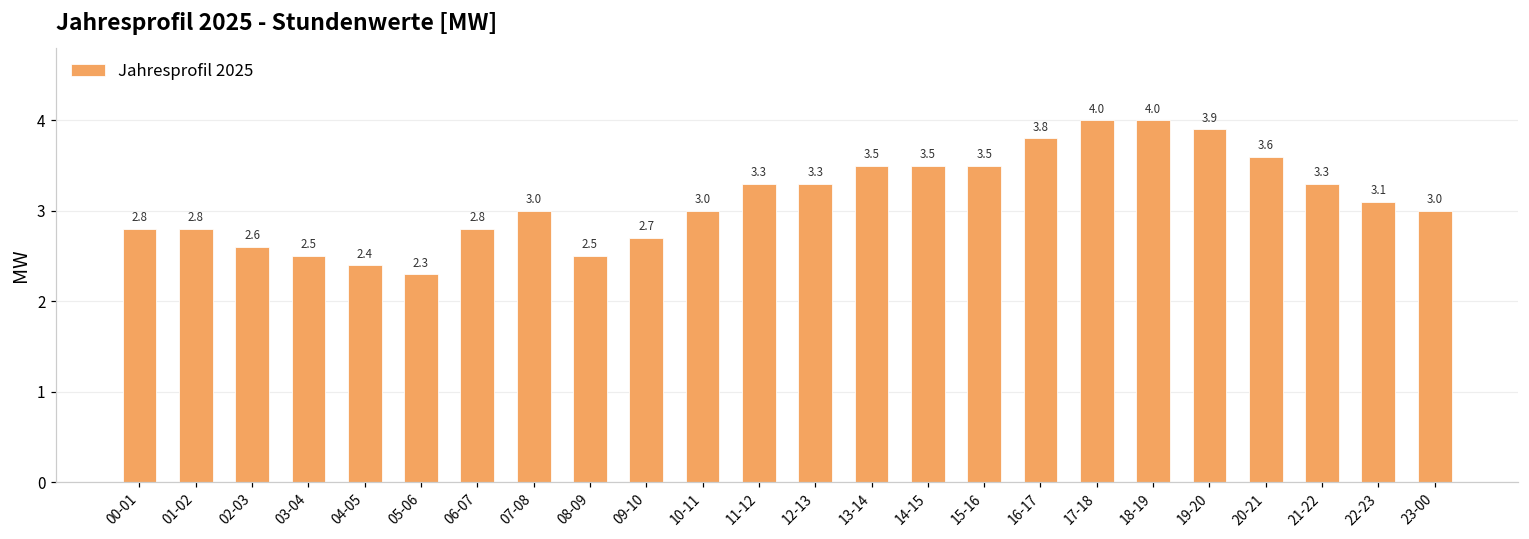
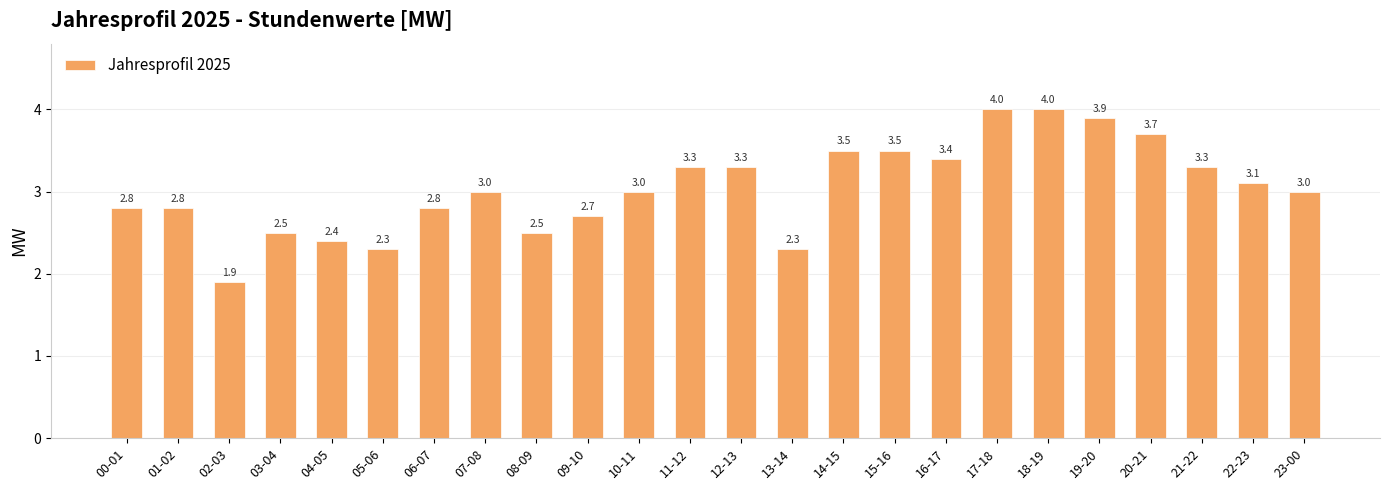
02-03: 2.6 -> 1.9
13-14: 3.5 -> 2.3
16-17: 3.8 -> 3.4
20-21: 3.6 -> 3.7
